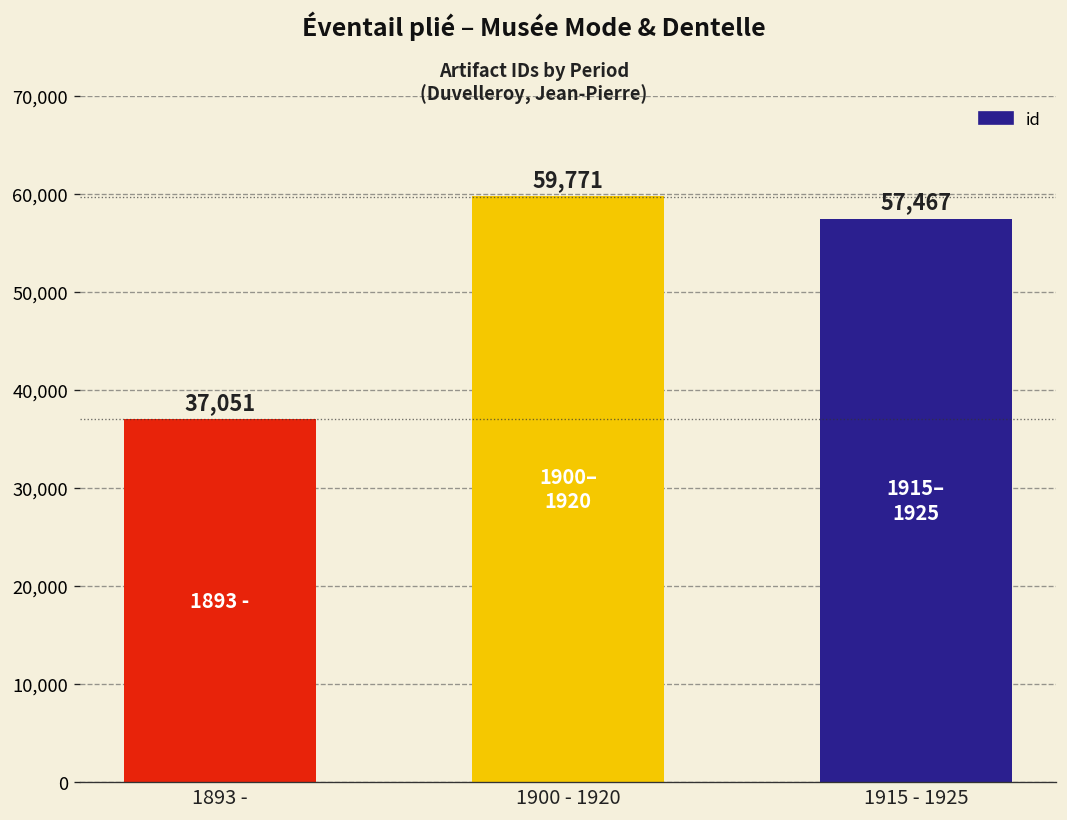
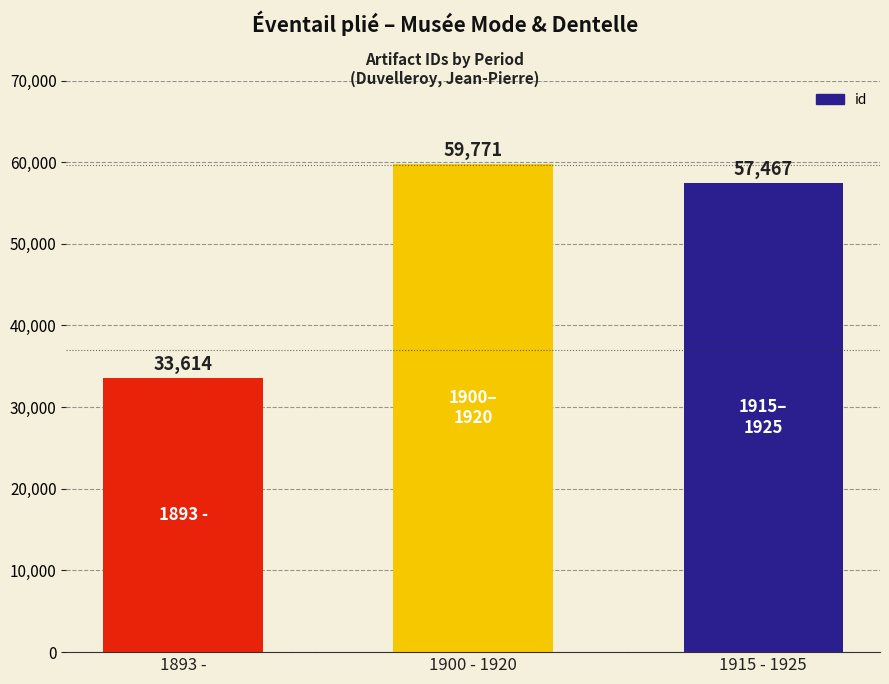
1893 -: 37,051 -> 33,614
